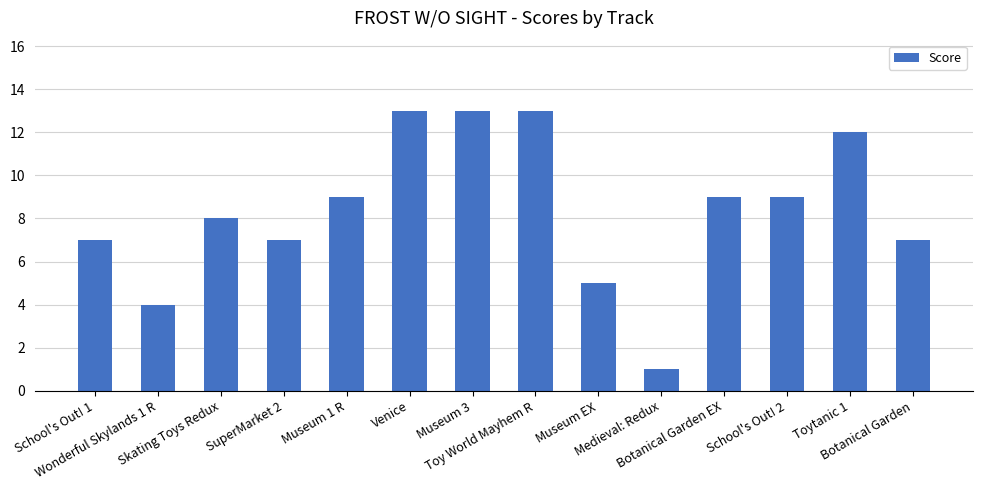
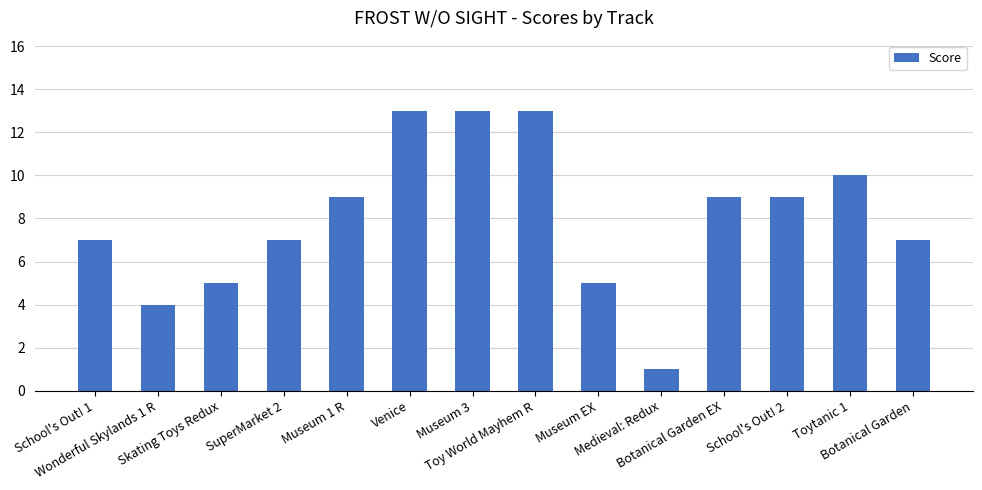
Skating Toys Redux: 8 -> 5
Toytanic 1: 12 -> 10
